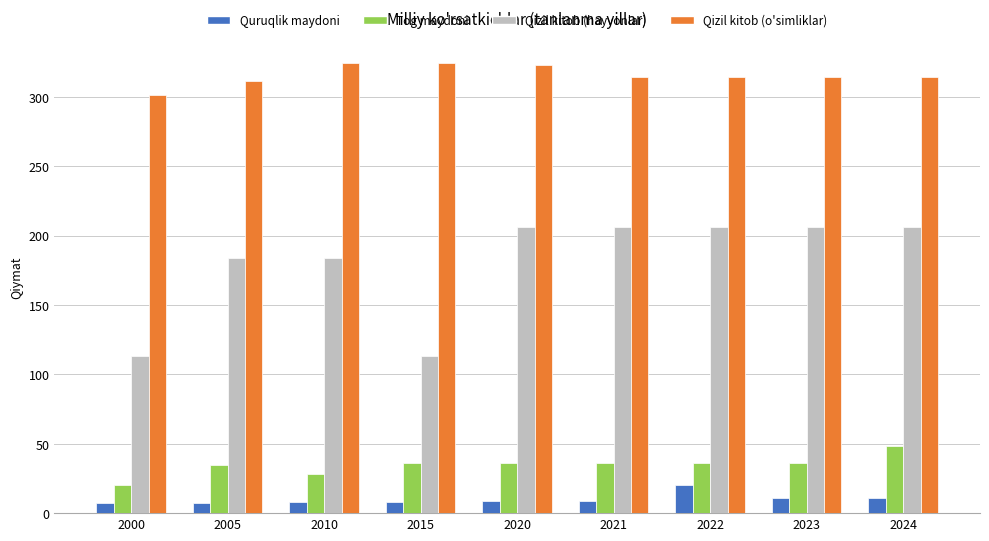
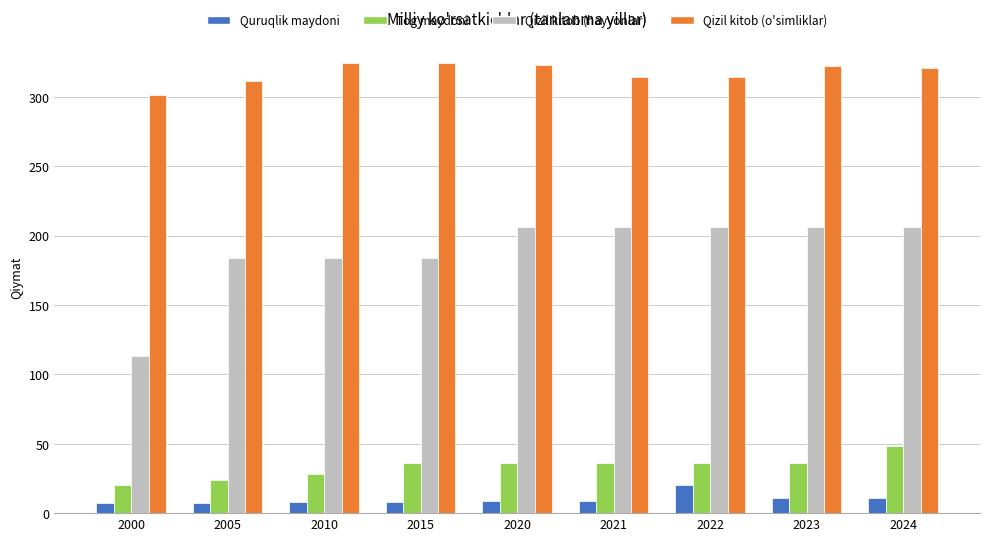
Tog maydoni, 2005: 35 -> 24
Qizil kitob (hayvonlar), 2015: 113 -> 184
Qizil kitob (o'simliklar), 2023: 314 -> 322
Qizil kitob (o'simliklar), 2024: 314 -> 321
